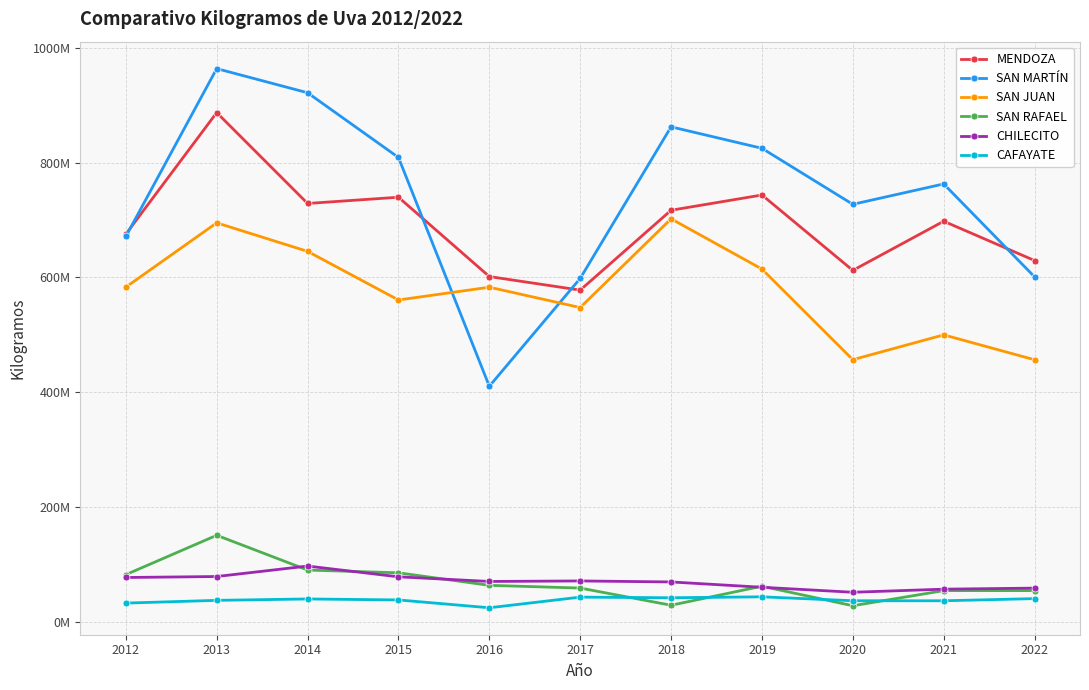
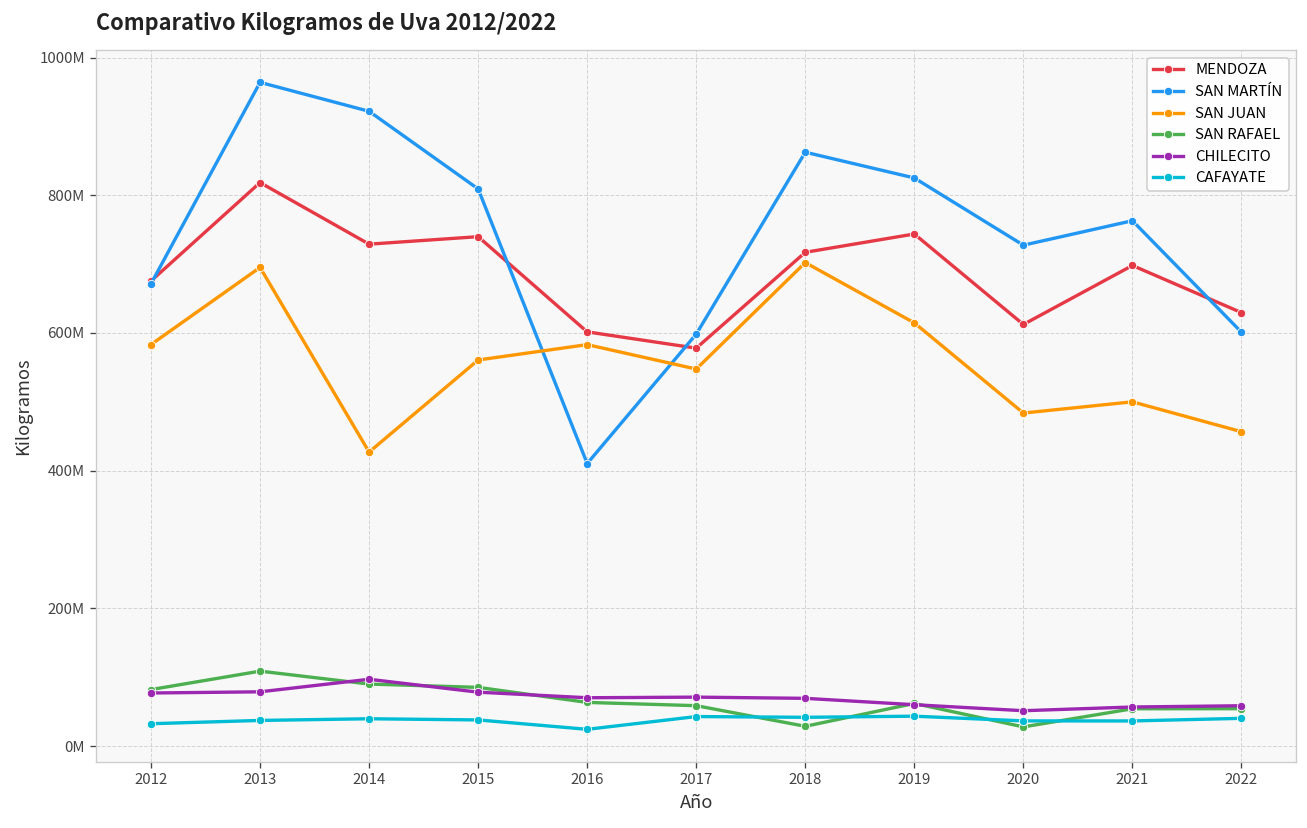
MENDOZA, 2013: 890000000 -> 820000000
SAN RAFAEL, 2013: 150000000 -> 110000000
SAN JUAN, 2014: 650000000 -> 430000000
SAN JUAN, 2020: 460000000 -> 480000000
